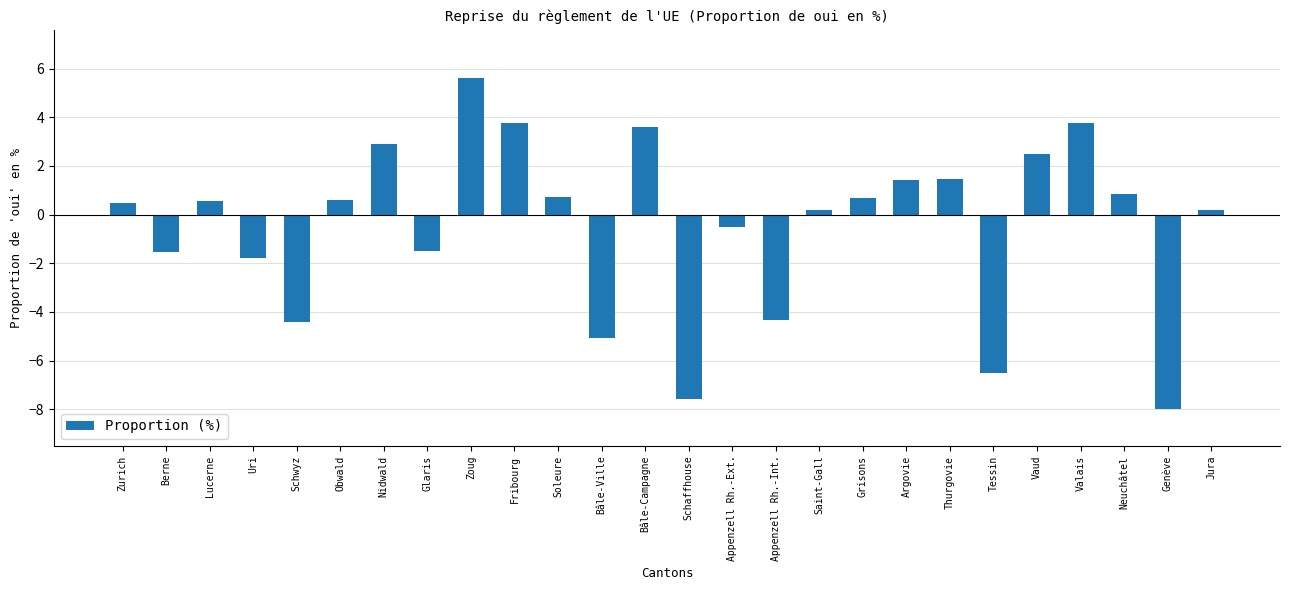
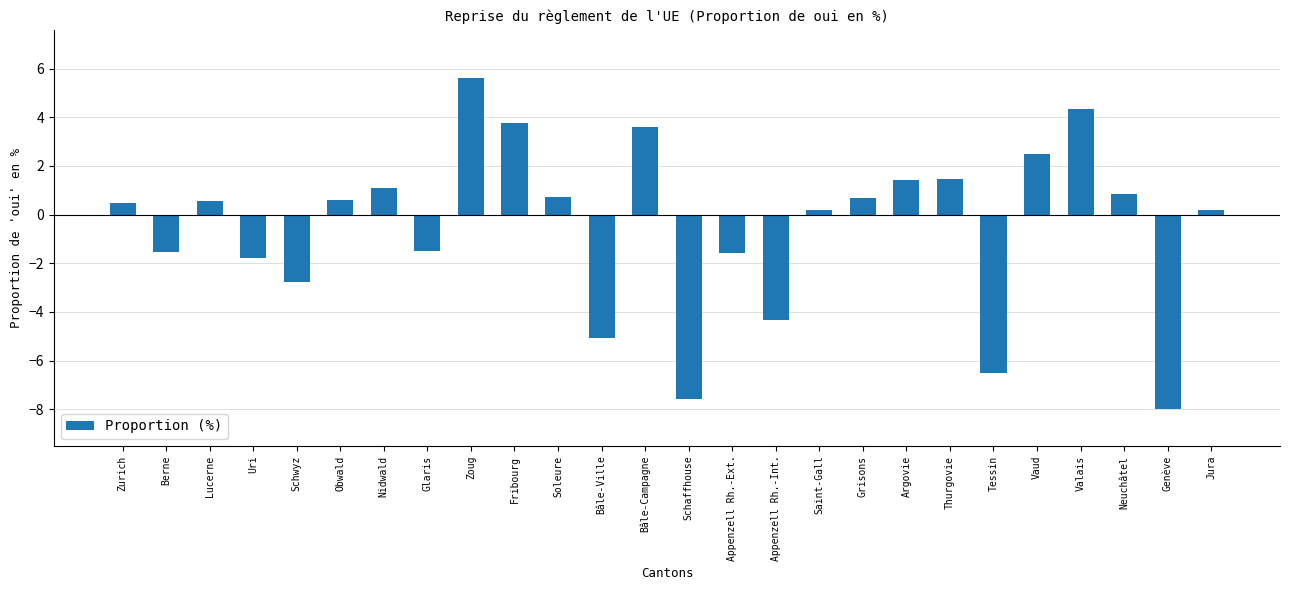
Schwyz: -4.4 -> -2.8
Nidwald: 2.9 -> 1.1
Appenzell Rh.-Ext.: -0.5 -> -1.6
Valais: 3.8 -> 4.3
